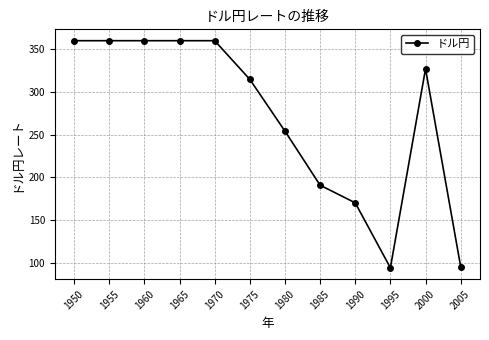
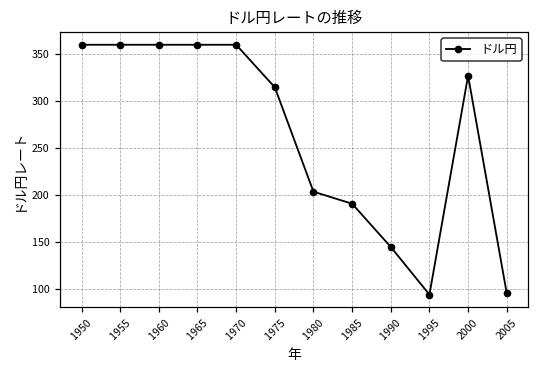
1980: 250 -> 200
1990: 170 -> 140
